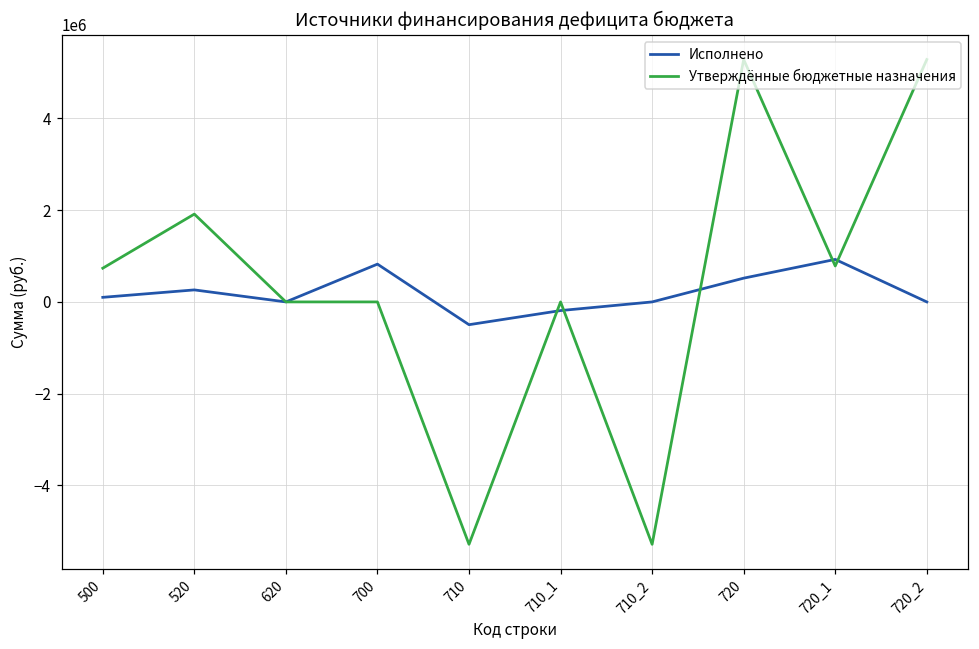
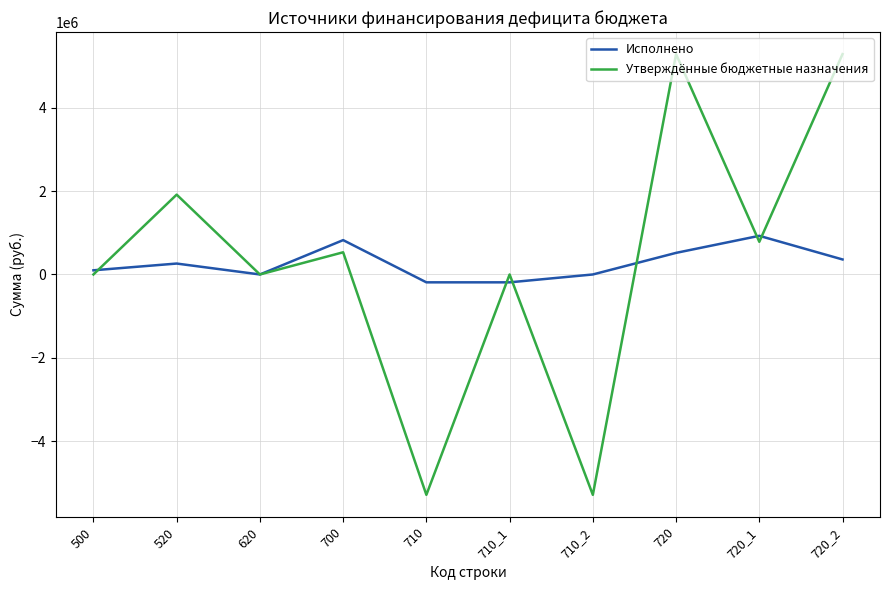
Утверждённые бюджетные назначения, 500: 700000 -> 0
Утверждённые бюджетные назначения, 700: 0 -> 500000
Исполнено, 710: -500000 -> -200000
Исполнено, 720_2: 0 -> 400000
